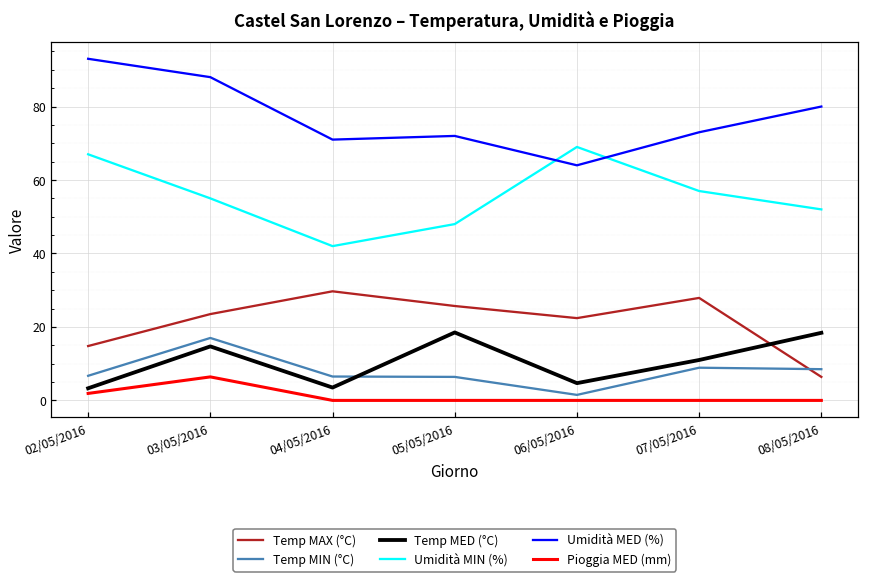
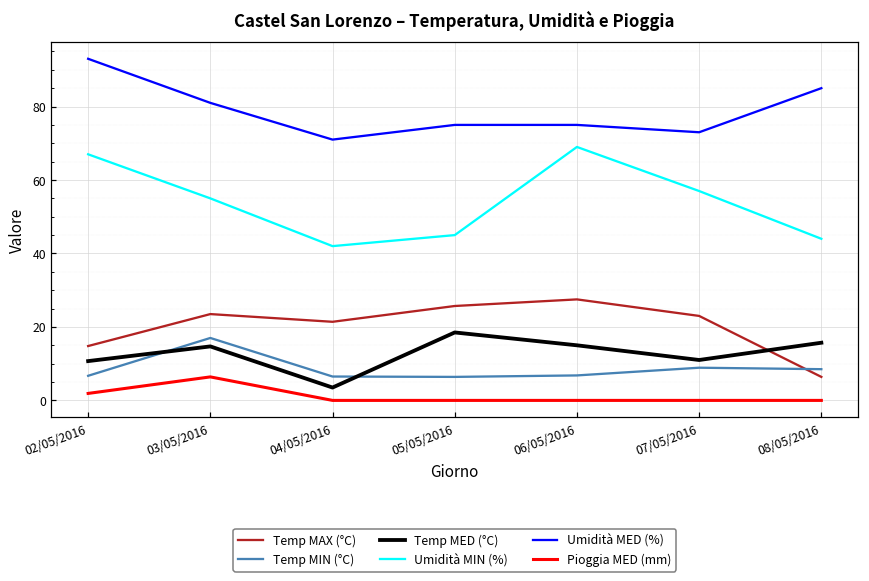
Temp MED (°C), 02/05/2016: 3 -> 11
Umidità MED (%), 03/05/2016: 88 -> 81
Temp MAX (°C), 04/05/2016: 30 -> 21
Umidità MIN (%), 05/05/2016: 48 -> 45
Umidità MED (%), 05/05/2016: 72 -> 75
Temp MAX (°C), 06/05/2016: 22 -> 28
Temp MIN (°C), 06/05/2016: 2 -> 7
Temp MED (°C), 06/05/2016: 5 -> 15
Umidità MED (%), 06/05/2016: 64 -> 75
Temp MAX (°C), 07/05/2016: 28 -> 23
Temp MED (°C), 08/05/2016: 18 -> 16
Umidità MIN (%), 08/05/2016: 52 -> 44
Umidità MED (%), 08/05/2016: 80 -> 85
